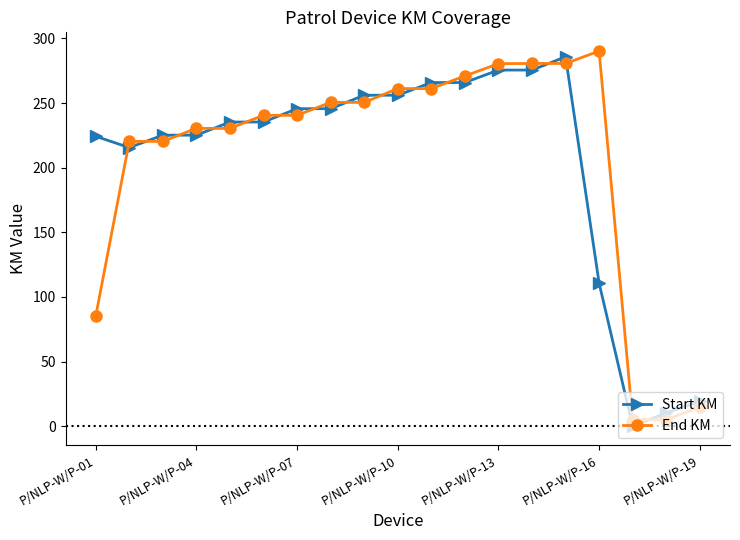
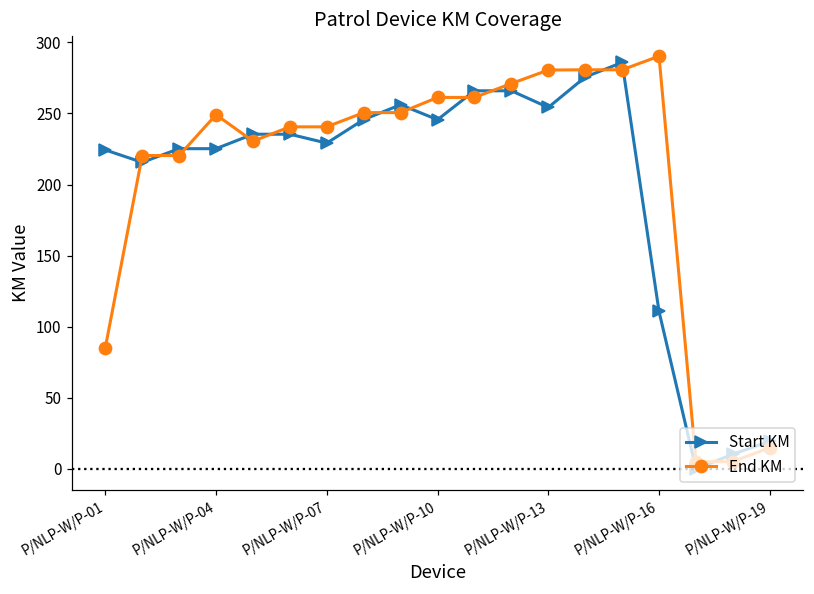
End KM, P/NLP-W/P-04: 230 -> 249
Start KM, P/NLP-W/P-07: 246 -> 229
Start KM, P/NLP-W/P-10: 256 -> 246
Start KM, P/NLP-W/P-13: 276 -> 254
